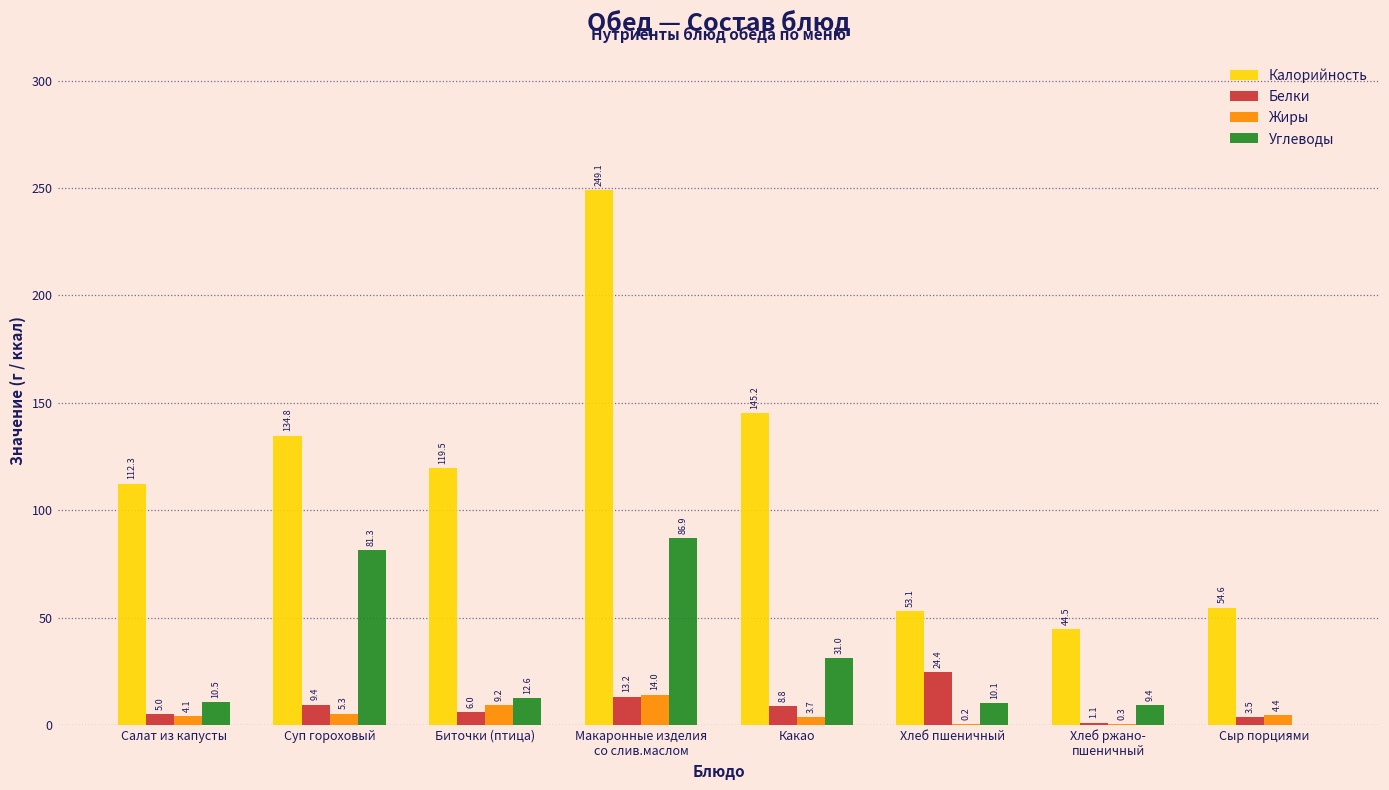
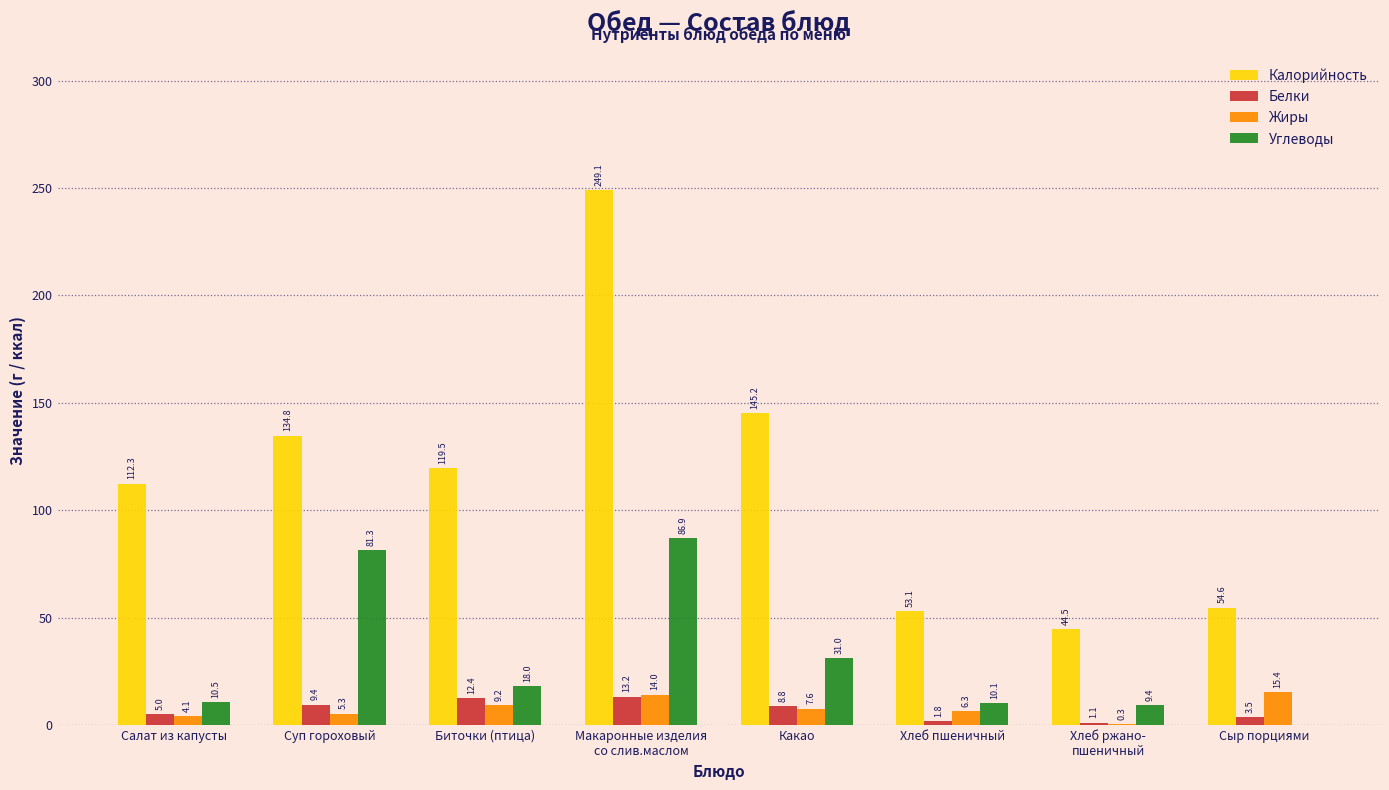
Белки, Биточки (птица): 6.0 -> 12.4
Углеводы, Биточки (птица): 12.6 -> 18.0
Жиры, Какао: 3.7 -> 7.6
Белки, Хлеб пшеничный: 24.4 -> 1.8
Жиры, Хлеб пшеничный: 0.2 -> 6.3
Жиры, Сыр порциями: 4.4 -> 15.4
